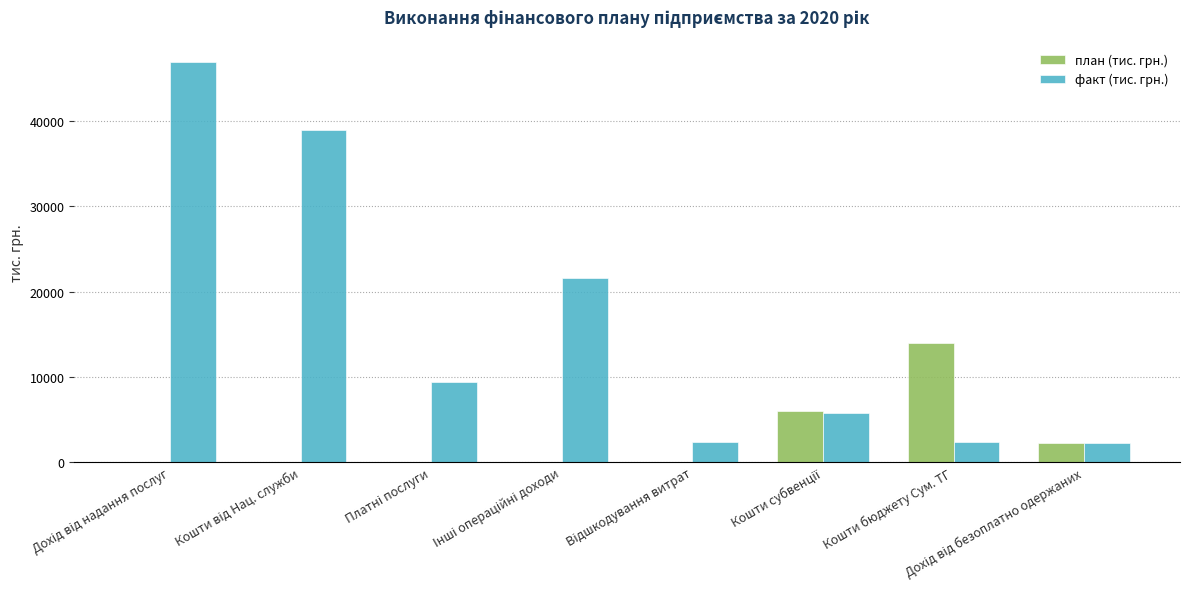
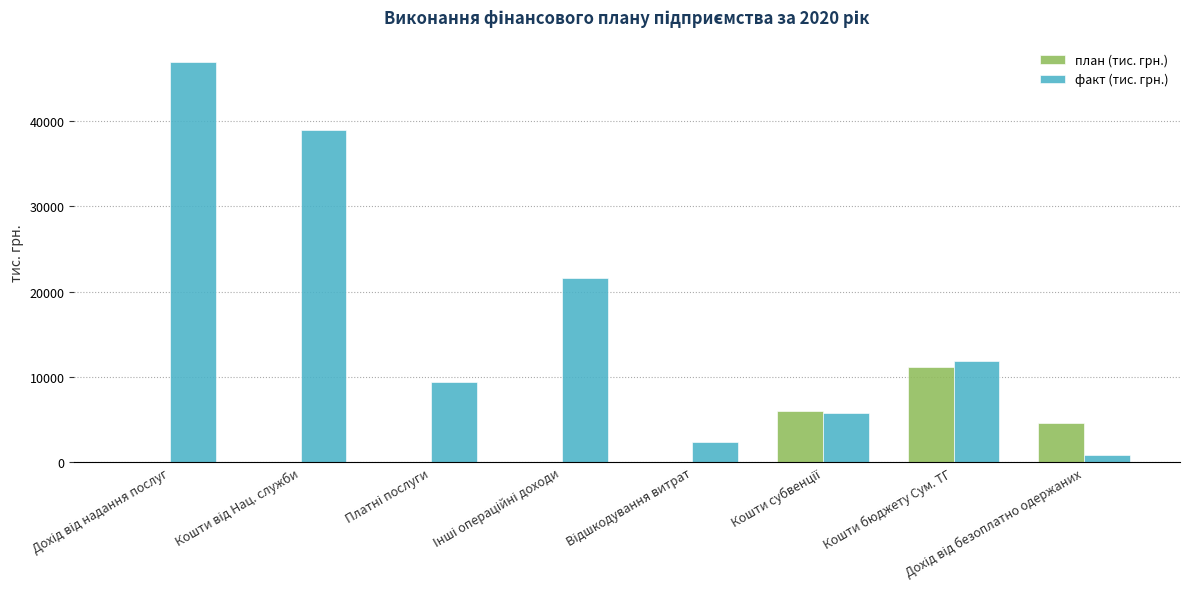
план (тис. грн.), Кошти бюджету Сум. ТГ: 14000 -> 11000
факт (тис. грн.), Кошти бюджету Сум. ТГ: 2000 -> 12000
план (тис. грн.), Дохід від безоплатно одержаних: 2000 -> 5000
факт (тис. грн.), Дохід від безоплатно одержаних: 2000 -> 1000
